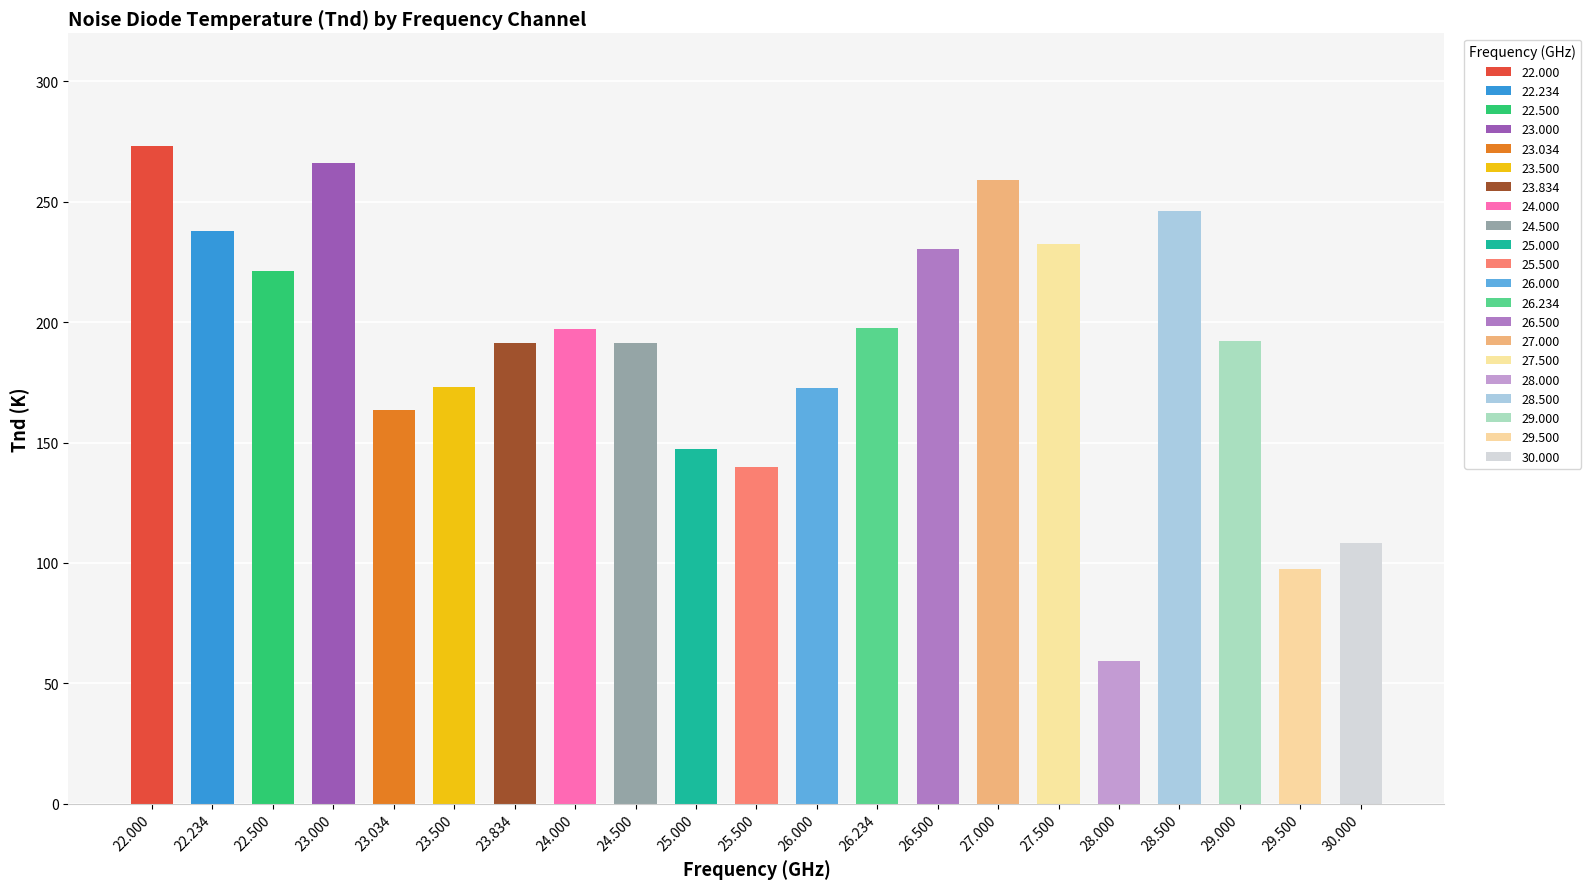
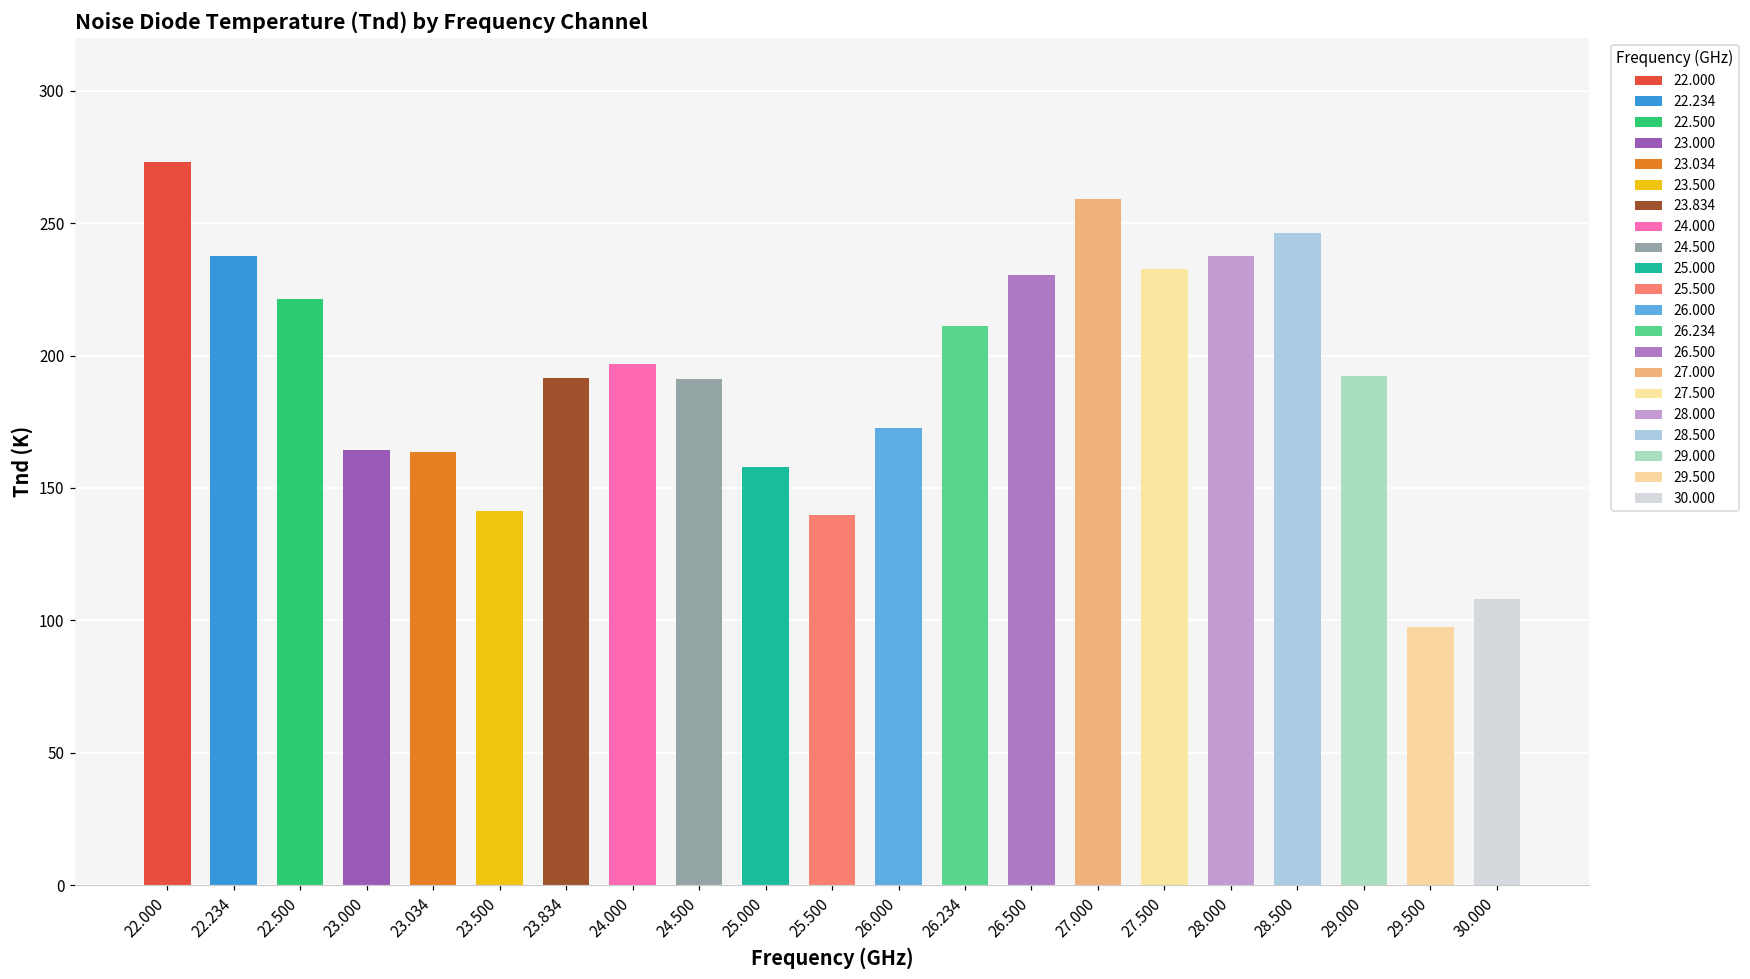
23.000: 266 -> 164
23.500: 173 -> 141
25.000: 147 -> 158
26.234: 198 -> 211
28.000: 59 -> 238
